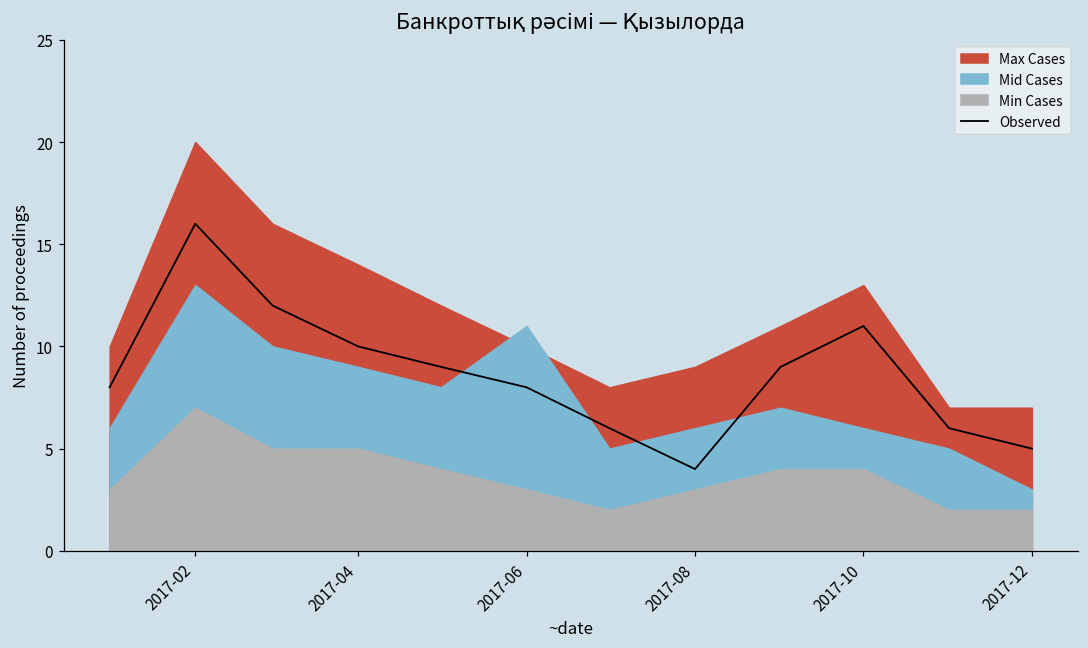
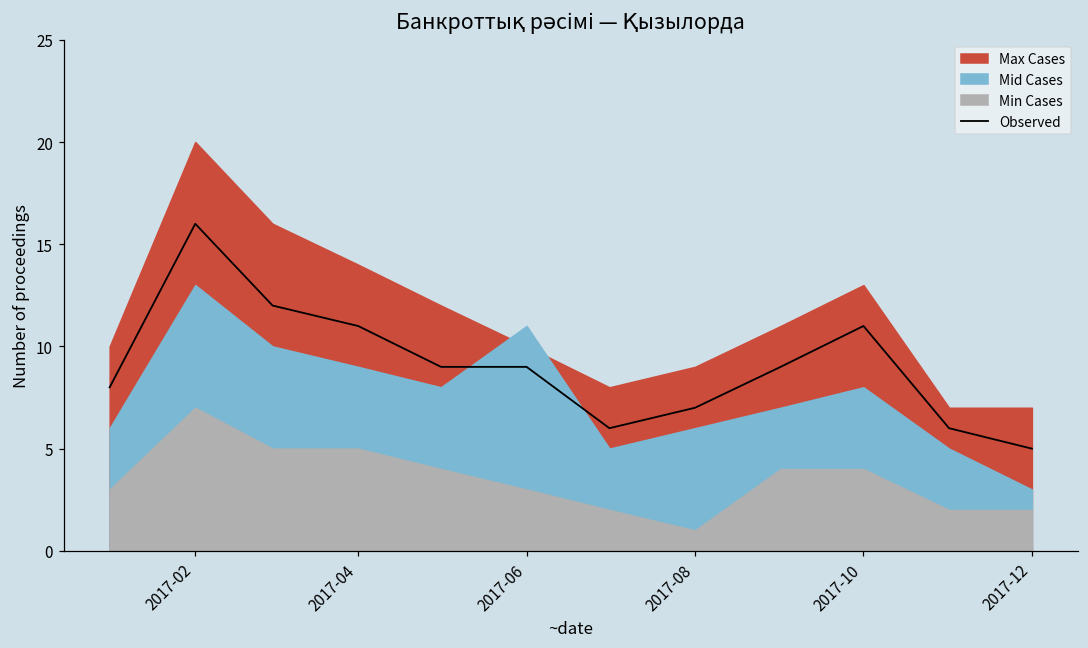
Observed, 2017-04: 10 -> 11
Observed, 2017-06: 8 -> 9
Observed, 2017-08: 4 -> 7
Min Cases, 2017-08: 3 -> 1
Mid Cases, 2017-10: 6 -> 8
